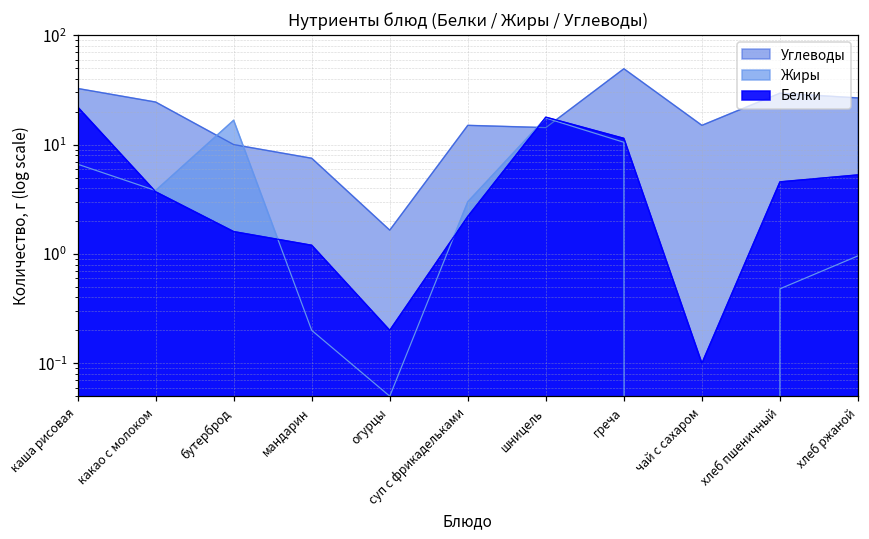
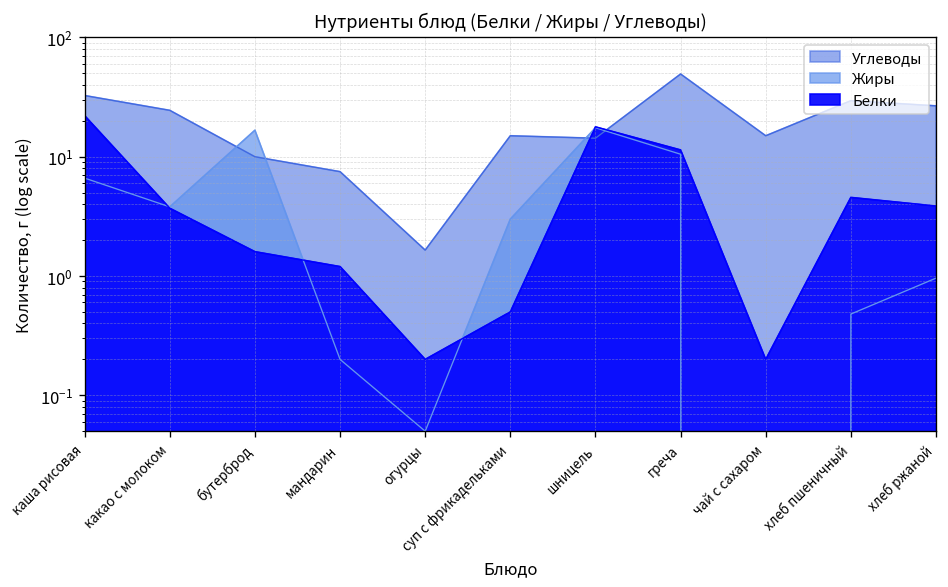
Белки, суп с фрикадельками: 2.2 -> 0.5
Белки, чай с сахаром: 0.1 -> 0.2
Белки, хлеб ржаной: 5 -> 3.9
